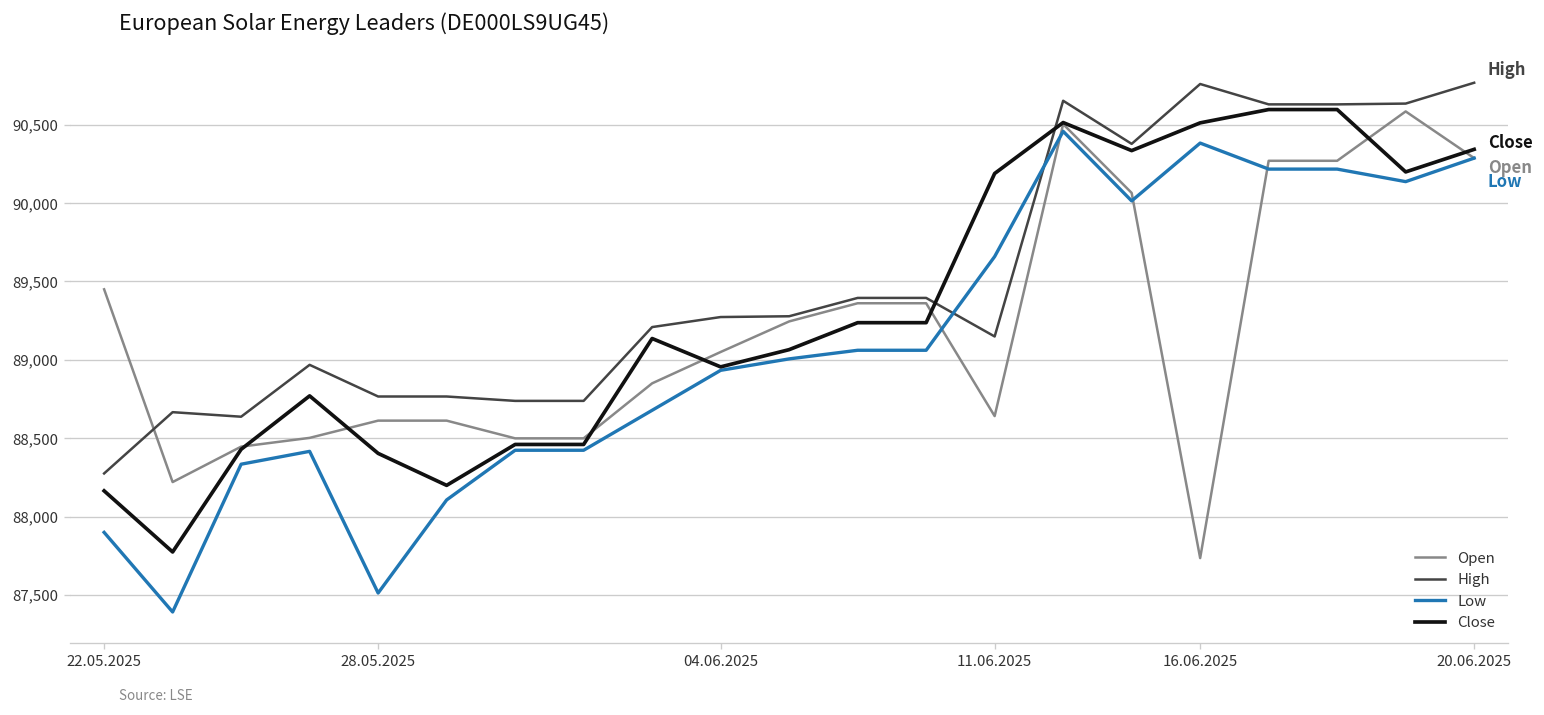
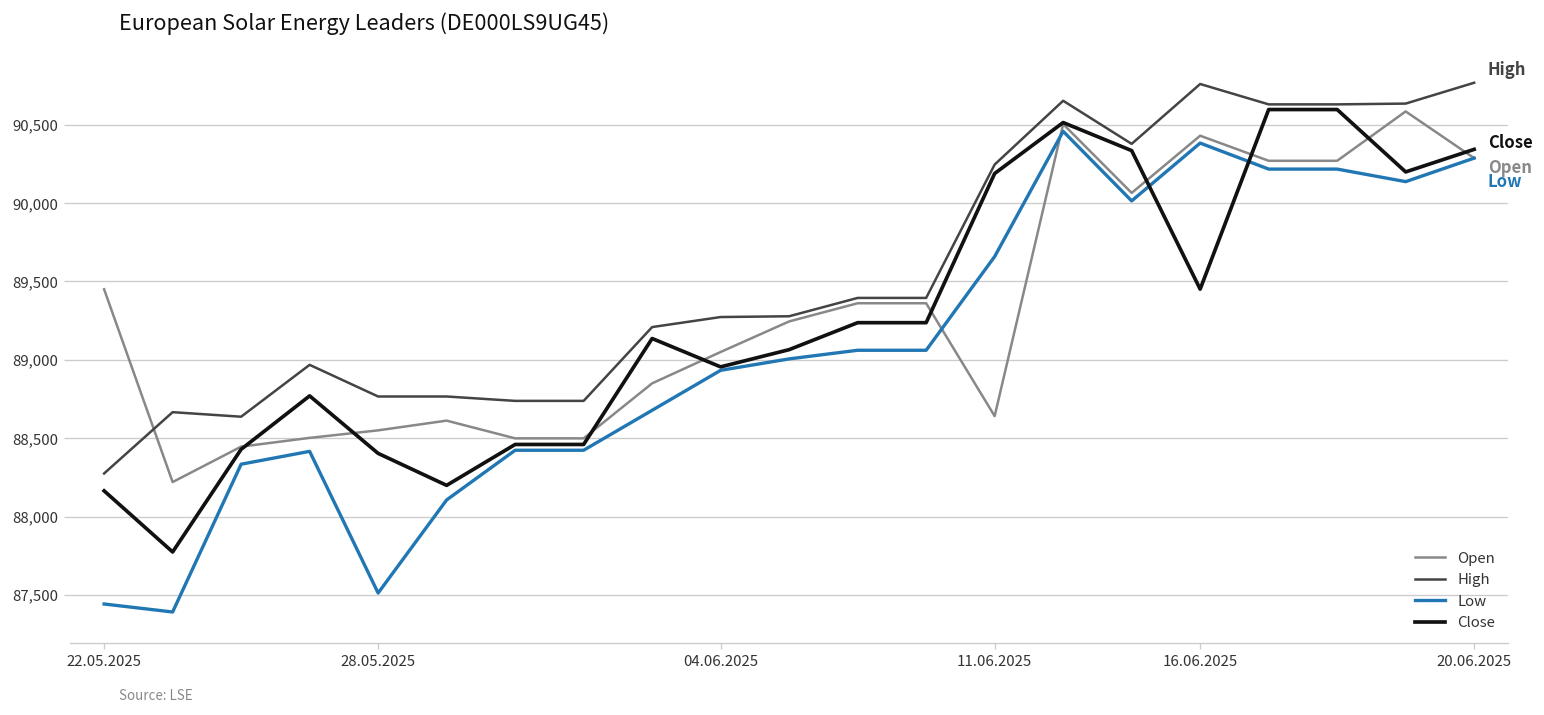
Low, 22.05.2025: 87,900 -> 87,440
Open, 28.05.2025: 88,610 -> 88,550
High, 11.06.2025: 89,150 -> 90,250
Open, 16.06.2025: 87,740 -> 90,430
Close, 16.06.2025: 90,510 -> 89,450
